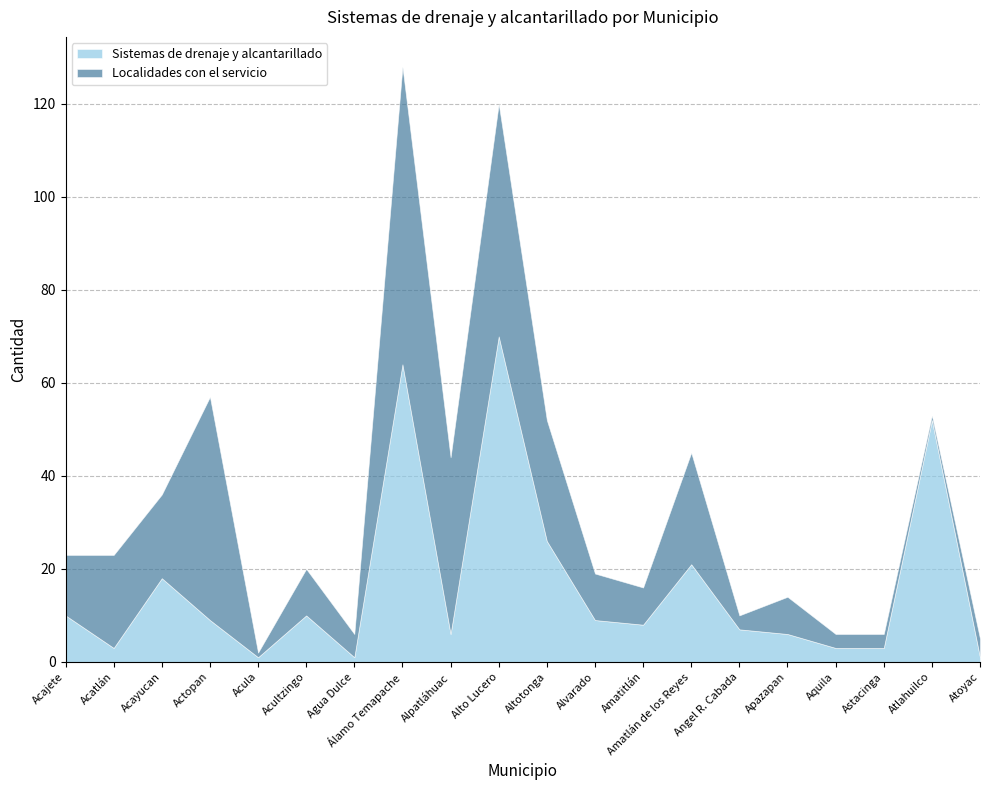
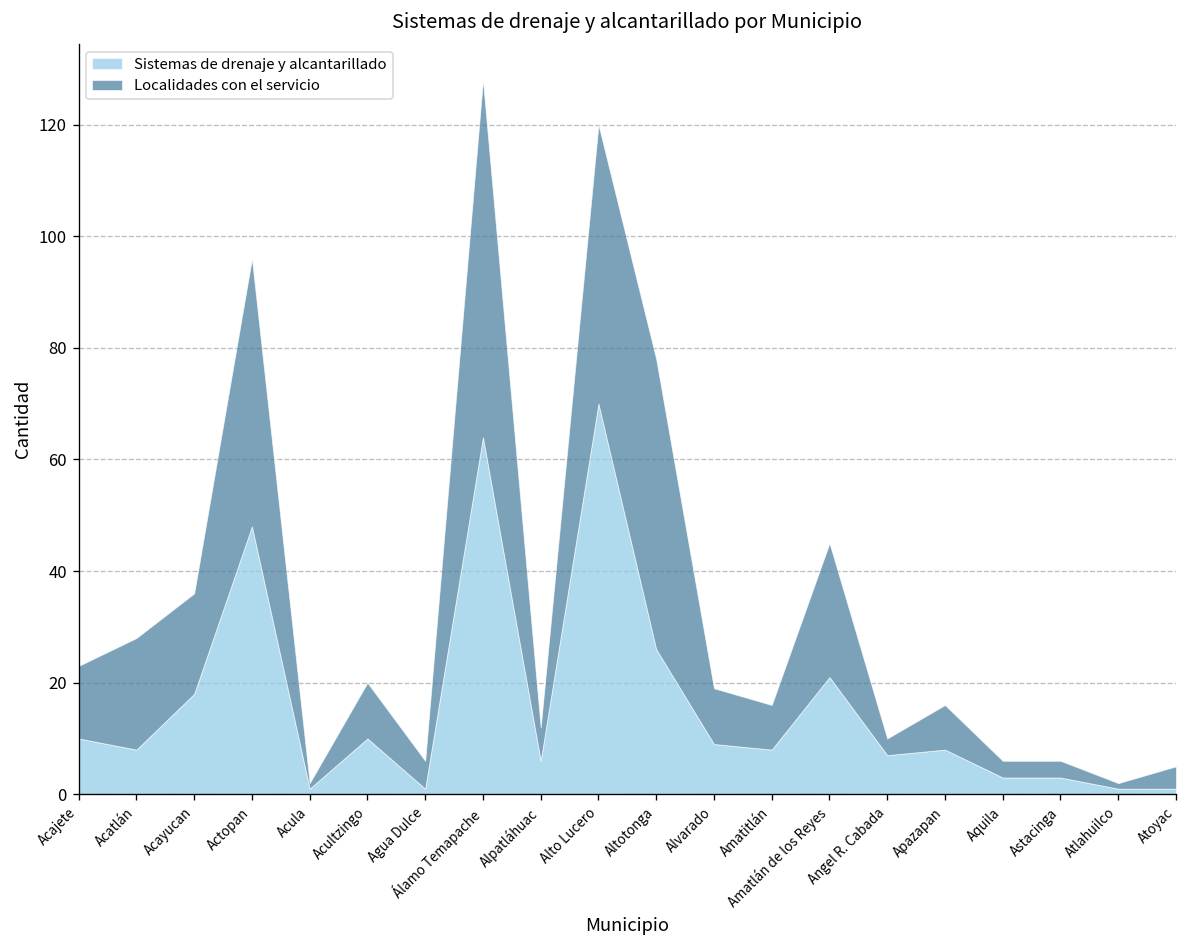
Sistemas de drenaje y alcantarillado, Acatlán: 3 -> 8
Sistemas de drenaje y alcantarillado, Actopan: 9 -> 48
Localidades con el servicio, Alpatláhuac: 38 -> 6
Localidades con el servicio, Altotonga: 26 -> 52
Sistemas de drenaje y alcantarillado, Apazapan: 6 -> 8
Sistemas de drenaje y alcantarillado, Atlahuilco: 52 -> 1
